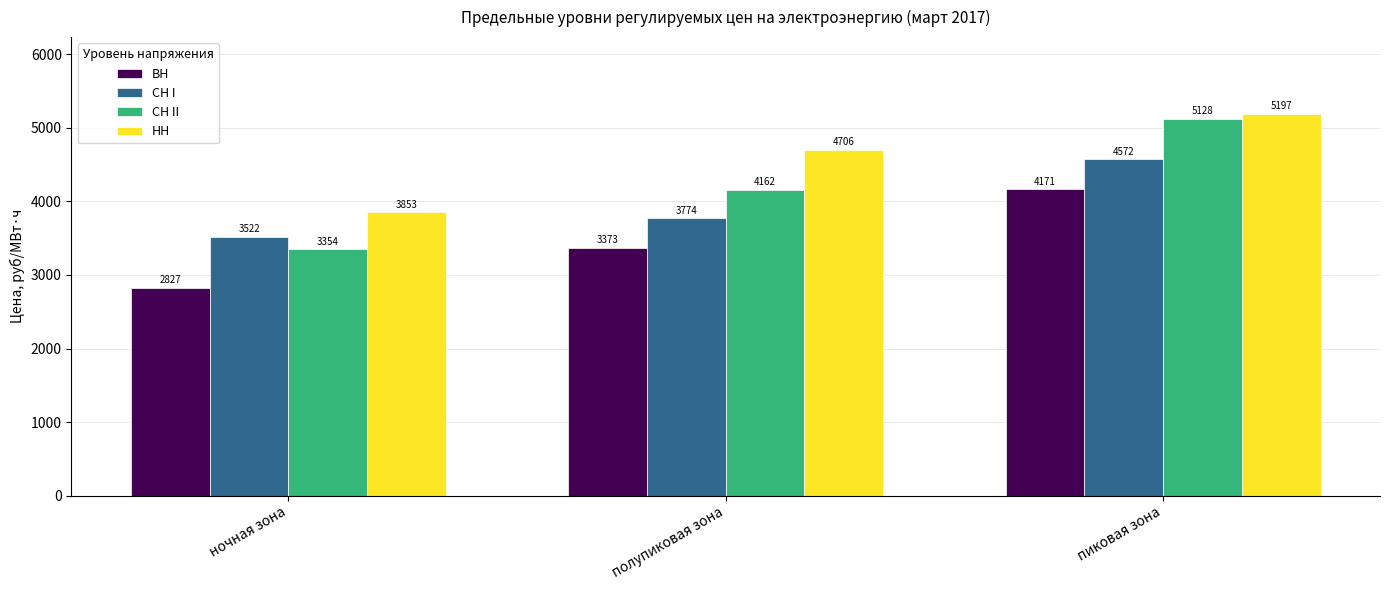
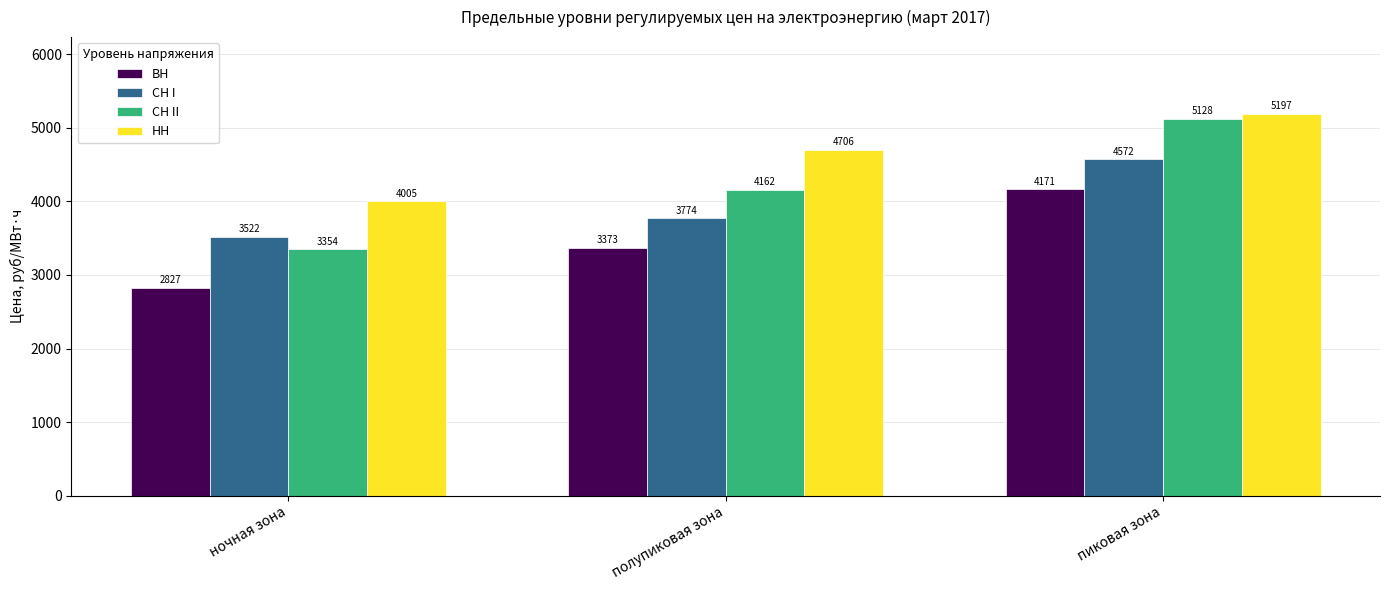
НН, ночная зона: 3853 -> 4005
